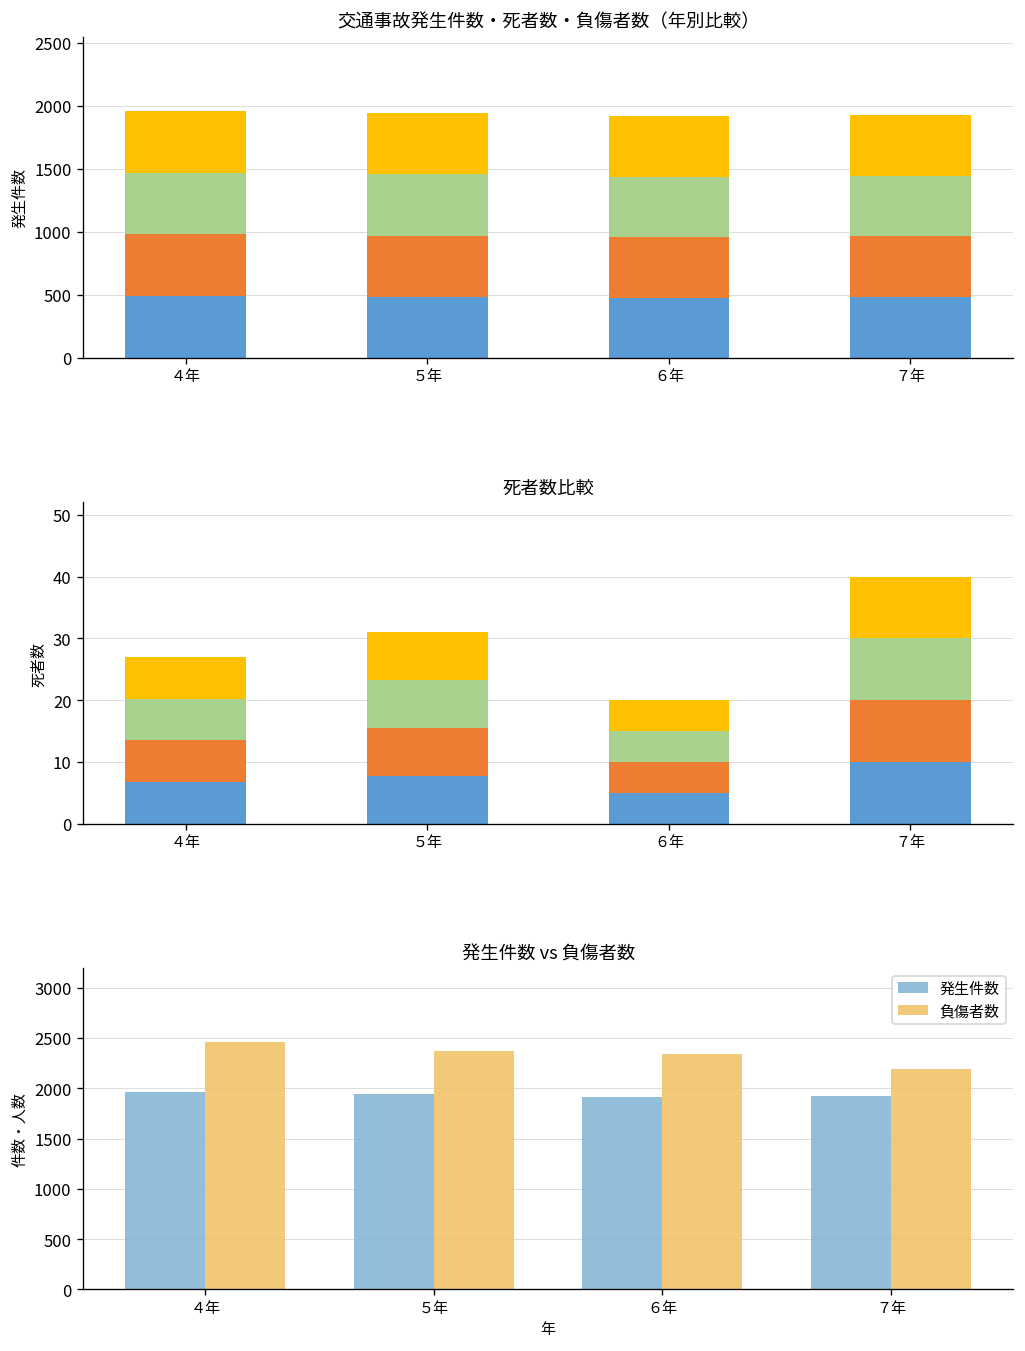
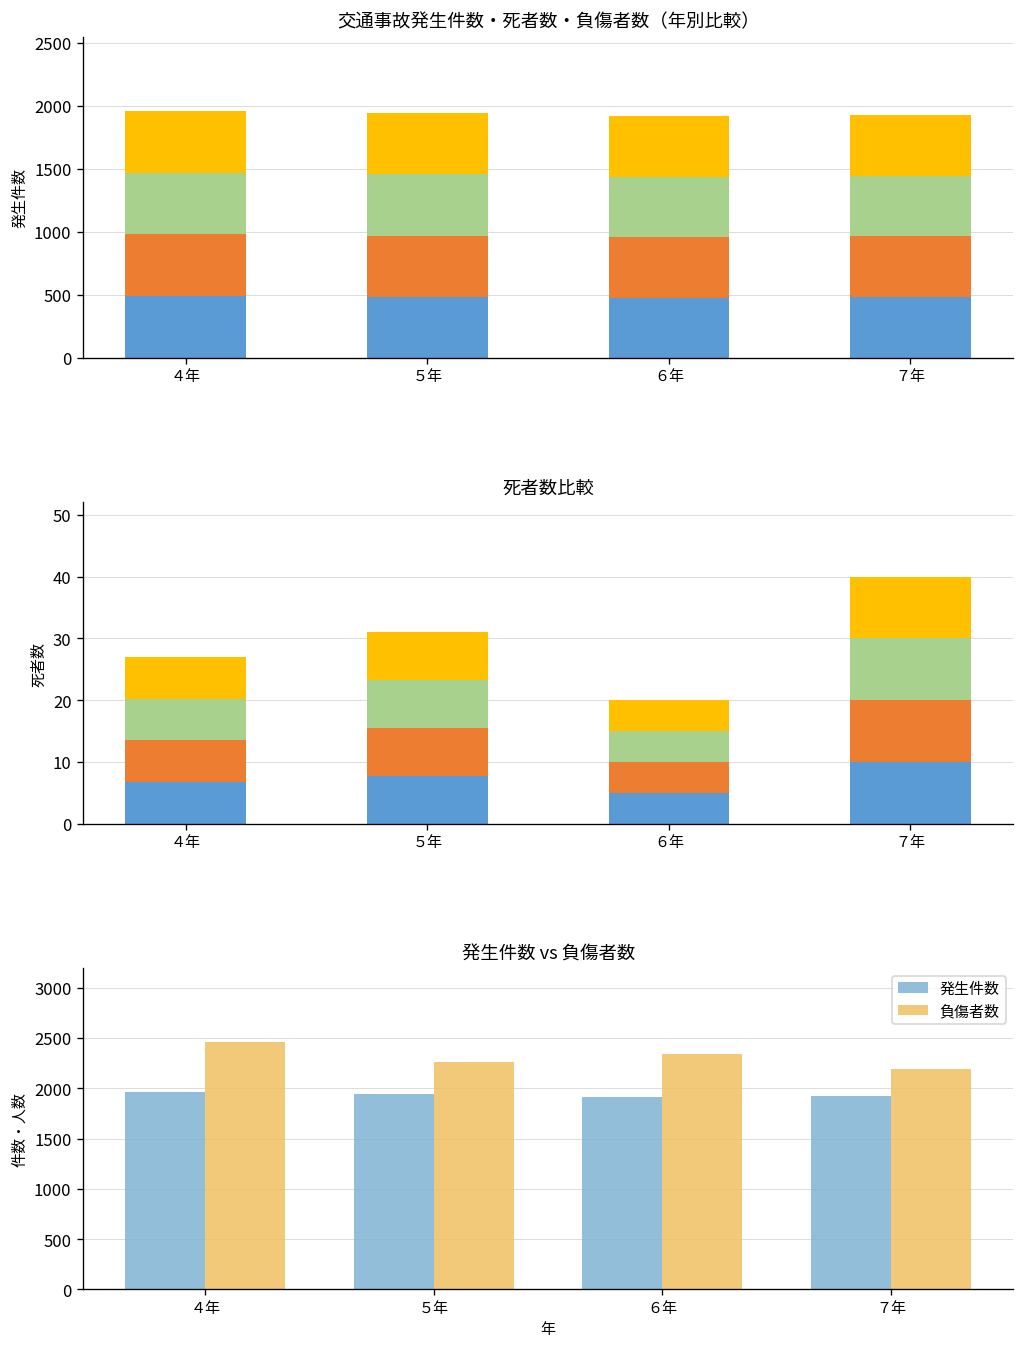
発生件数 vs 負傷者数, 負傷者数, ５年: 2400 -> 2300
